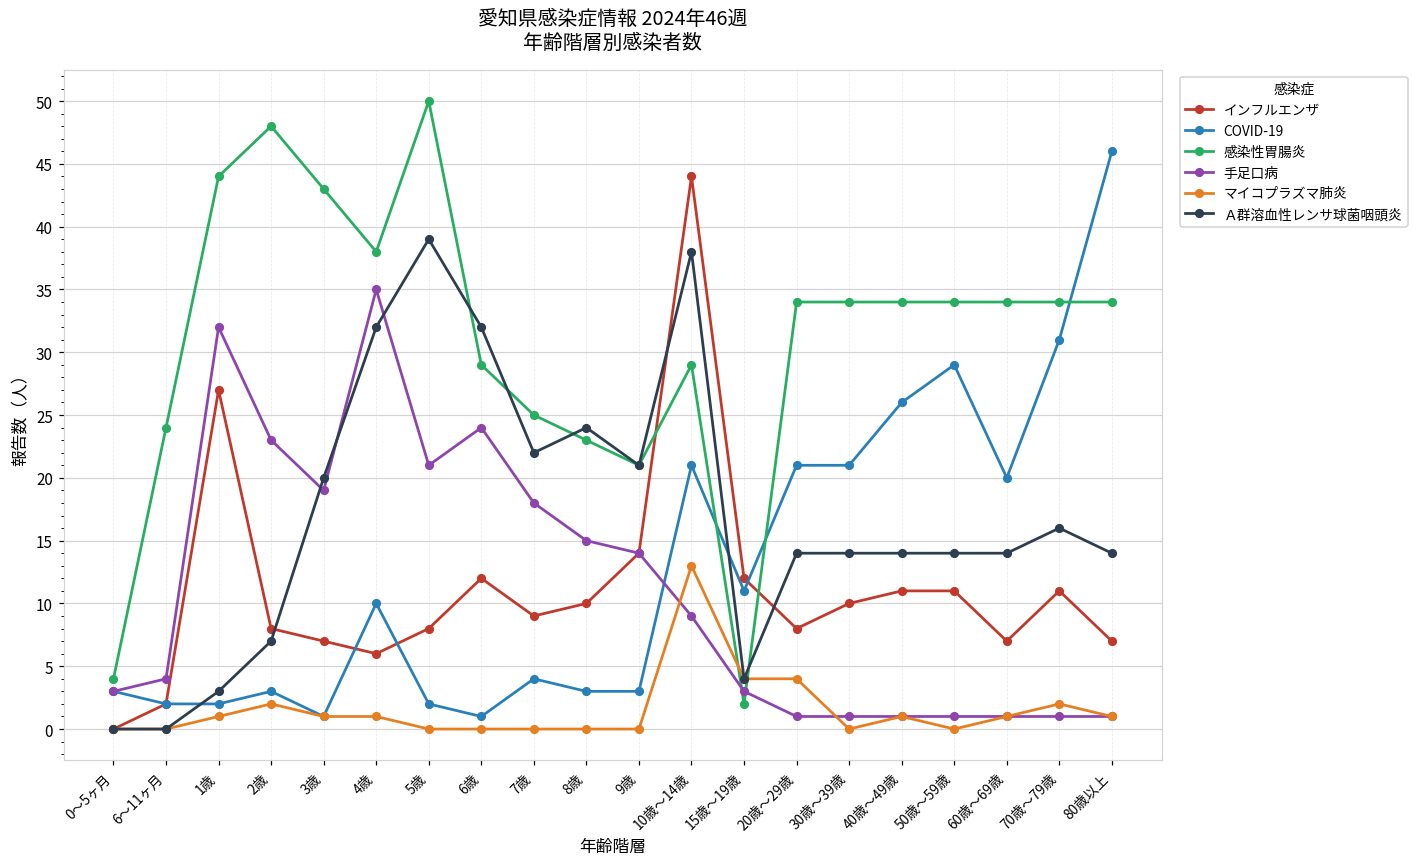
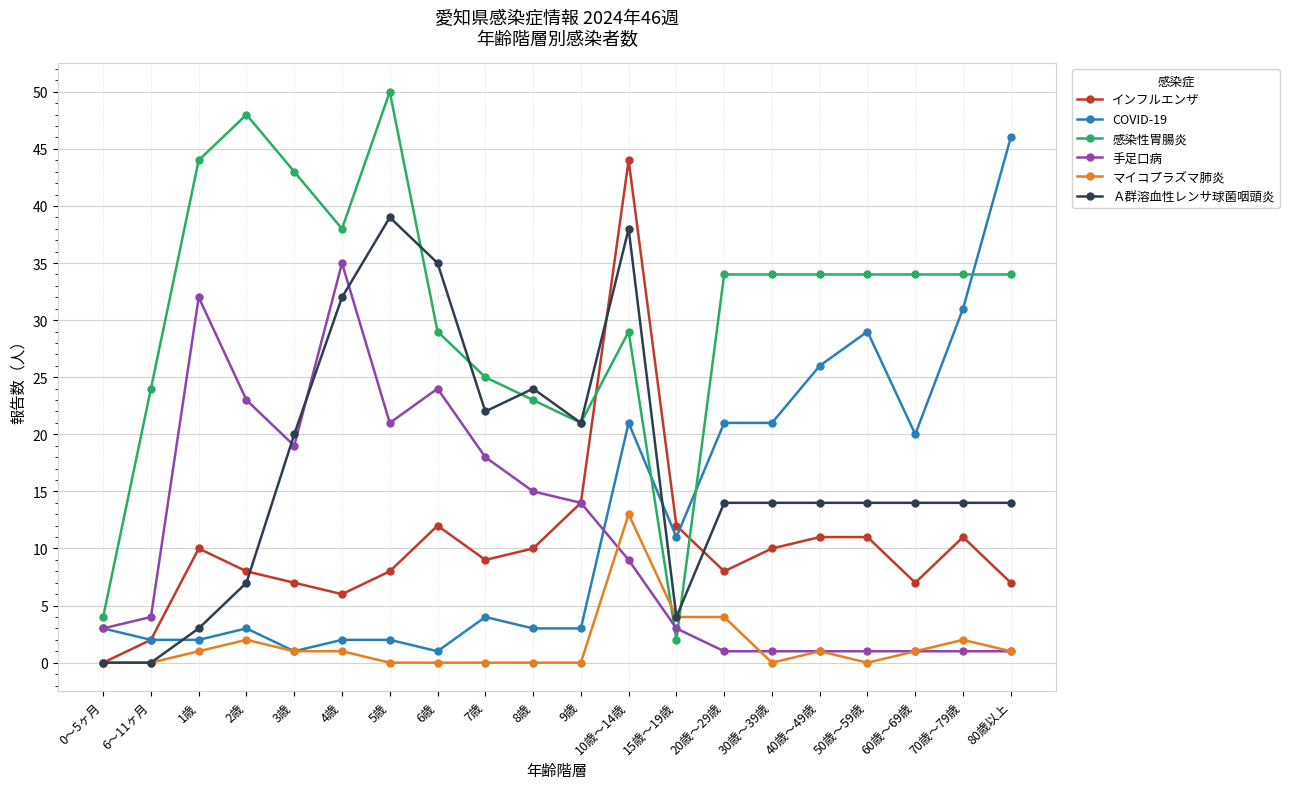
インフルエンザ, 1歳: 27 -> 10
COVID-19, 4歳: 10 -> 2
Ａ群溶血性レンサ球菌咽頭炎, 6歳: 32 -> 35
Ａ群溶血性レンサ球菌咽頭炎, 70歳～79歳: 16 -> 14
